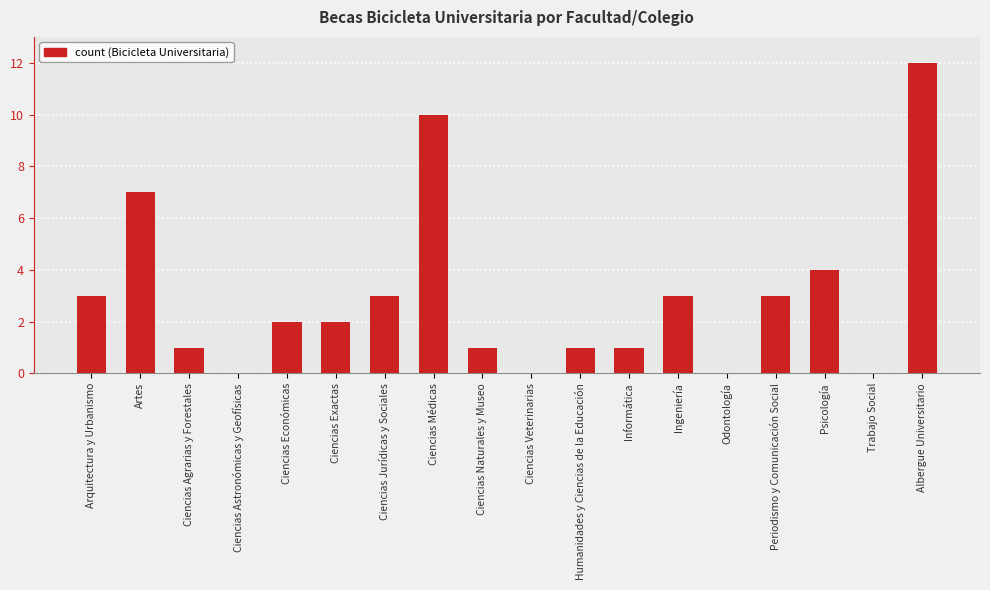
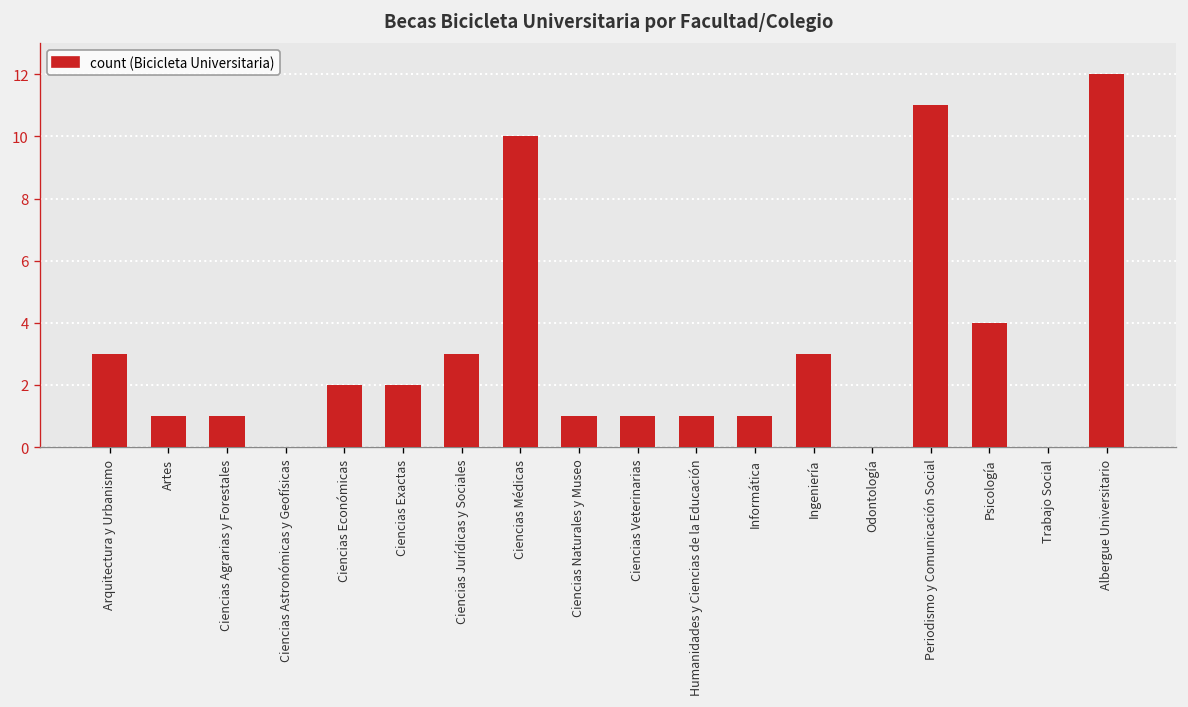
Artes: 7 -> 1
Ciencias Veterinarias: 0 -> 1
Periodismo y Comunicación Social: 3 -> 11
